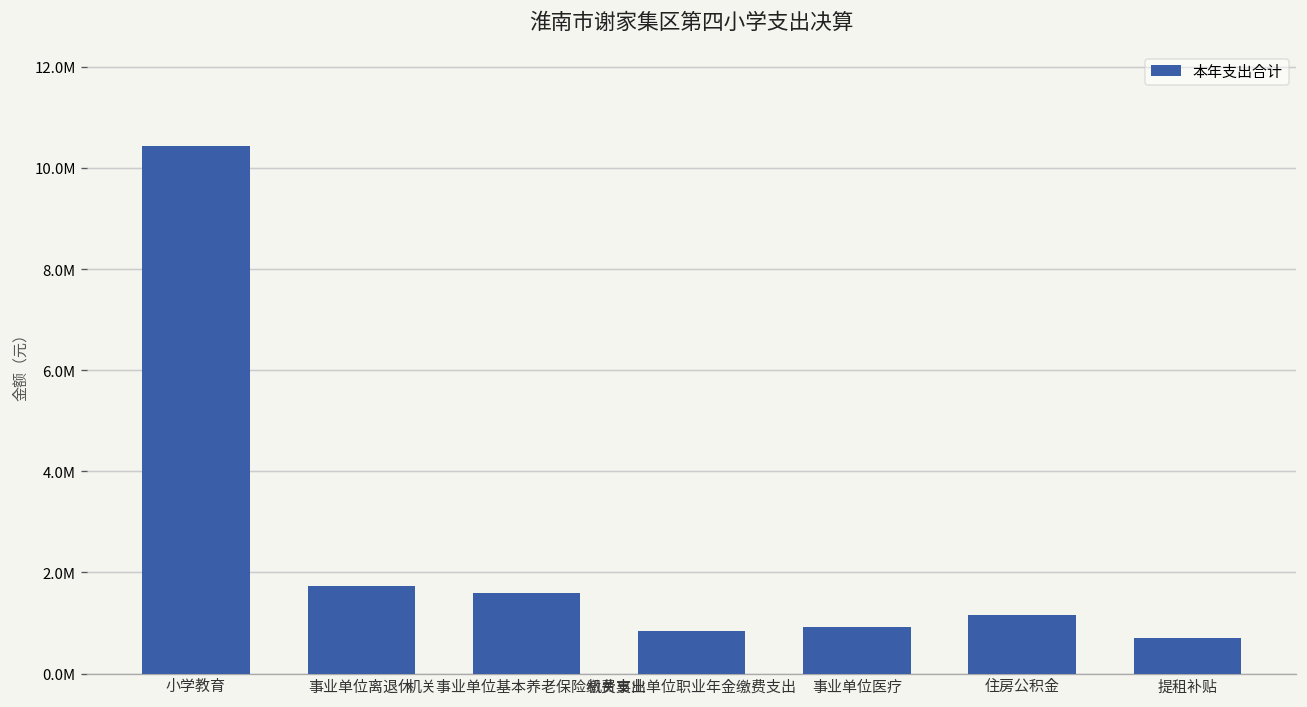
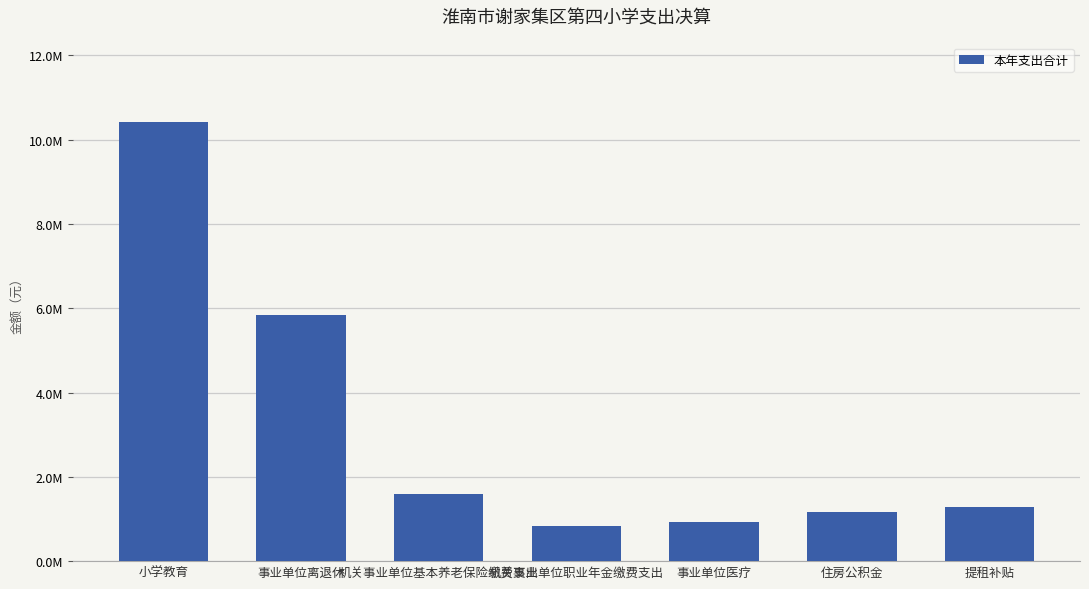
事业单位离退休: 1700000 -> 5800000
提租补贴: 700000 -> 1300000
